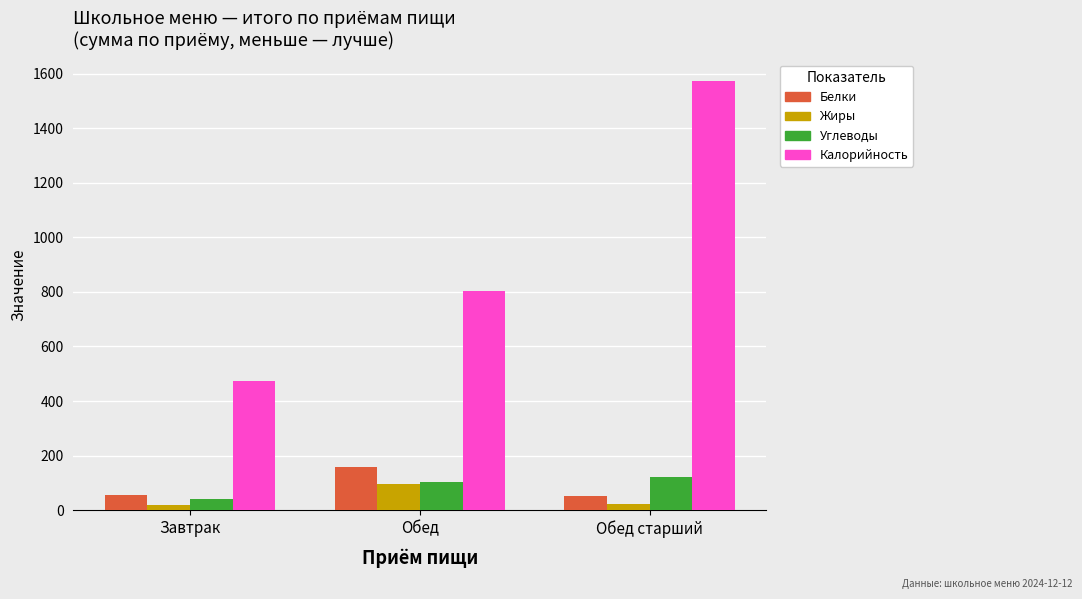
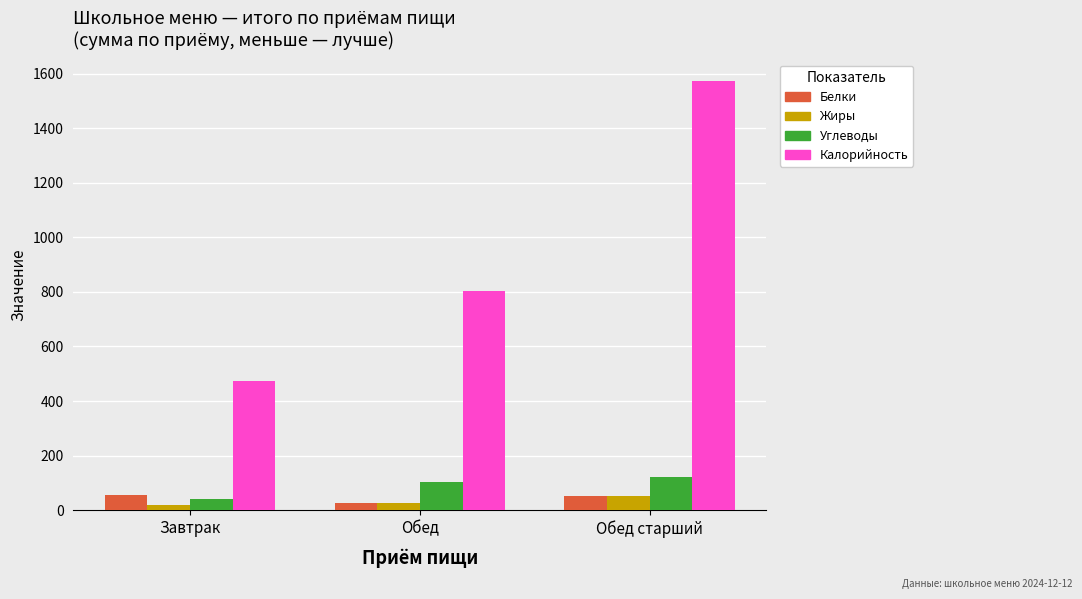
Белки, Обед: 160 -> 30
Жиры, Обед: 90 -> 30
Жиры, Обед старший: 20 -> 50
